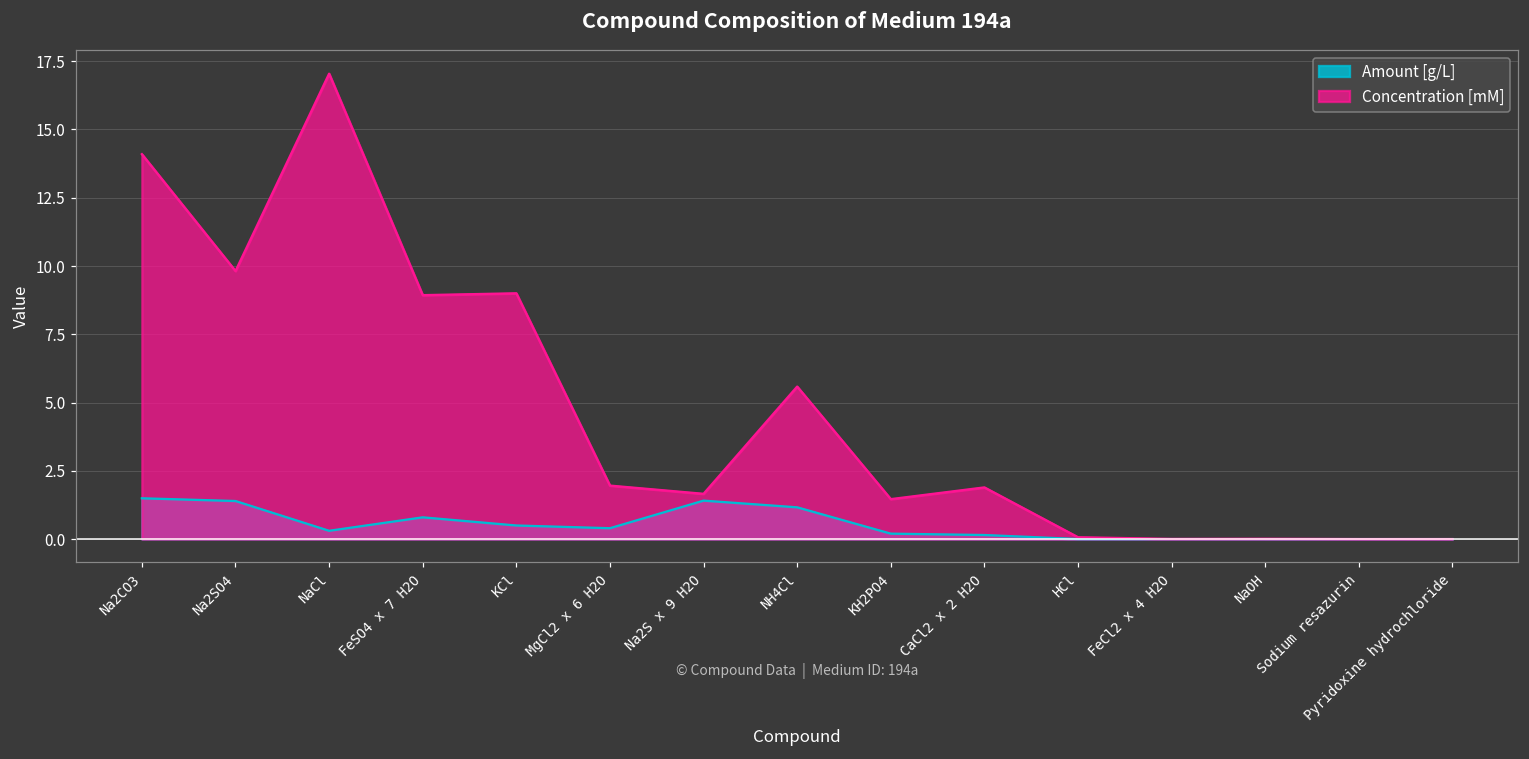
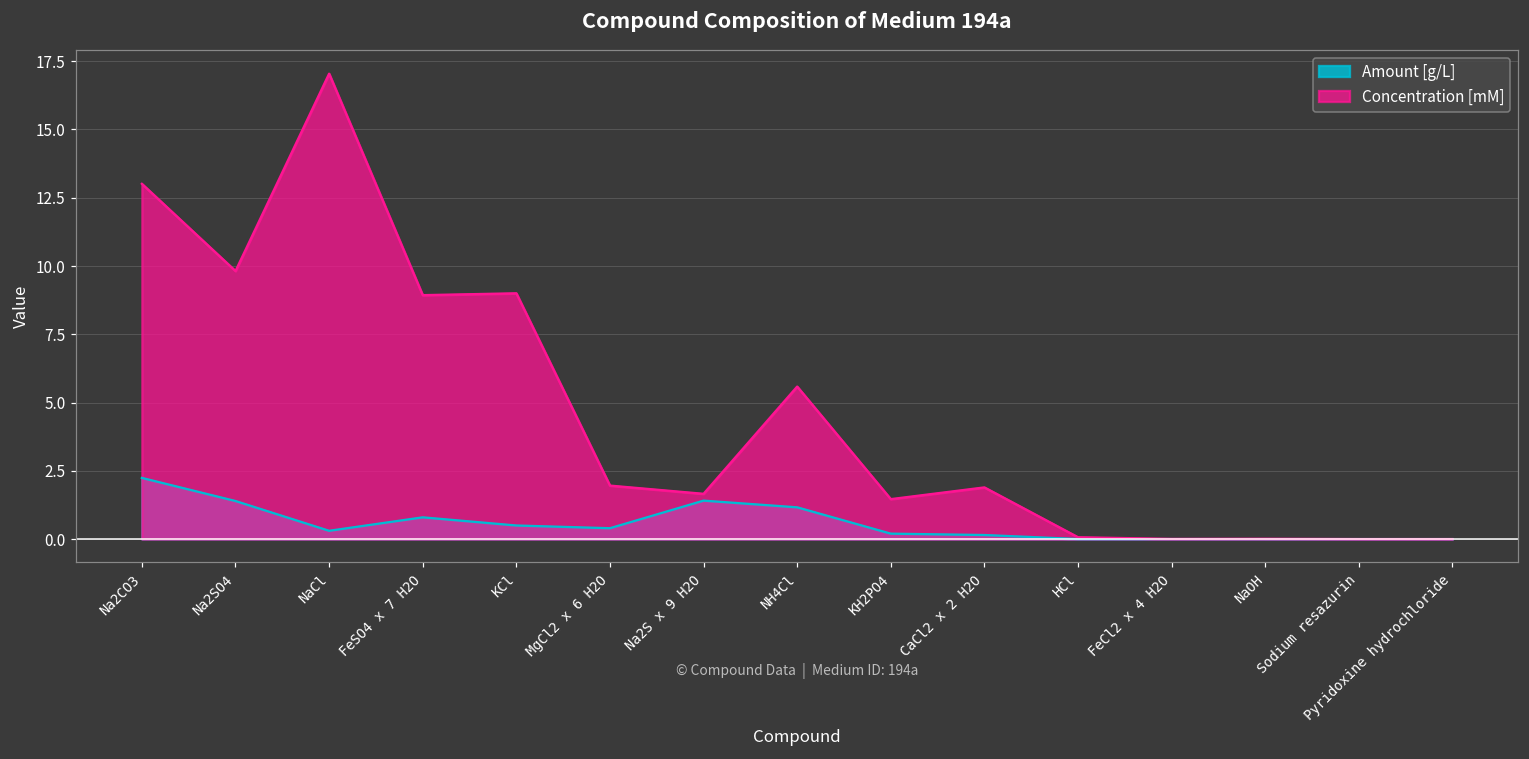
Amount [g/L], Na2CO3: 1.5 -> 2.2
Concentration [mM], Na2CO3: 14.1 -> 13.0
